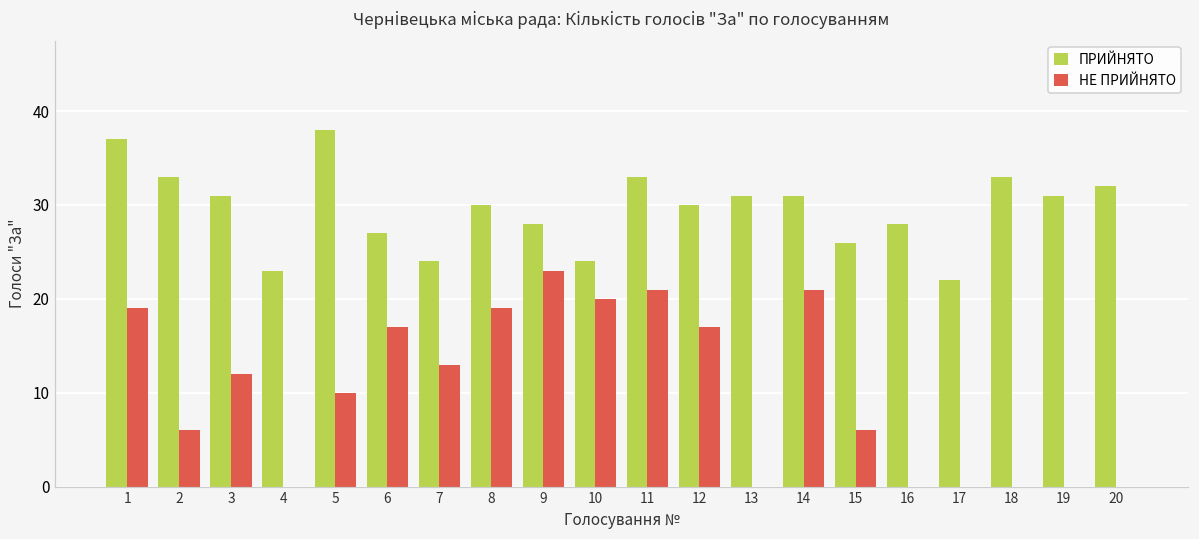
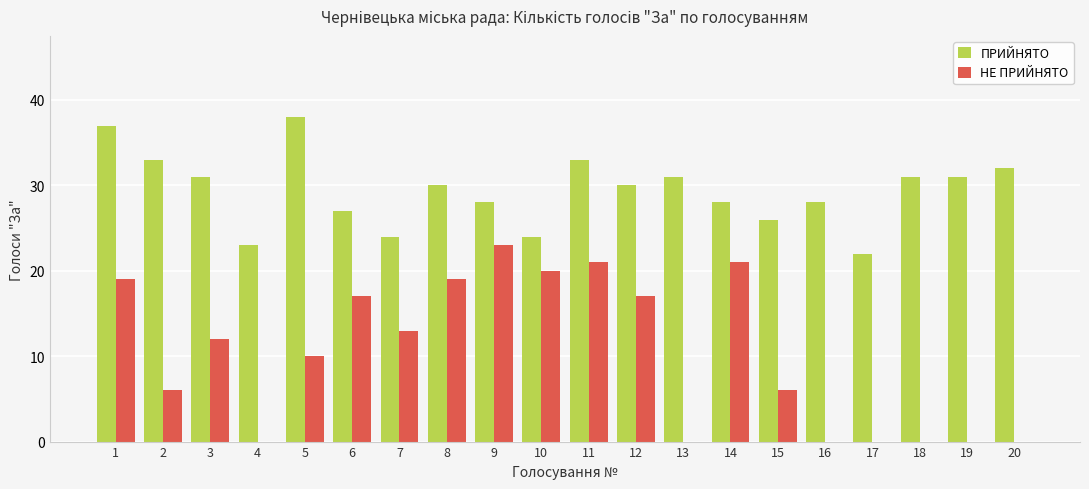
ПРИЙНЯТО, 14: 31 -> 28
ПРИЙНЯТО, 18: 33 -> 31
